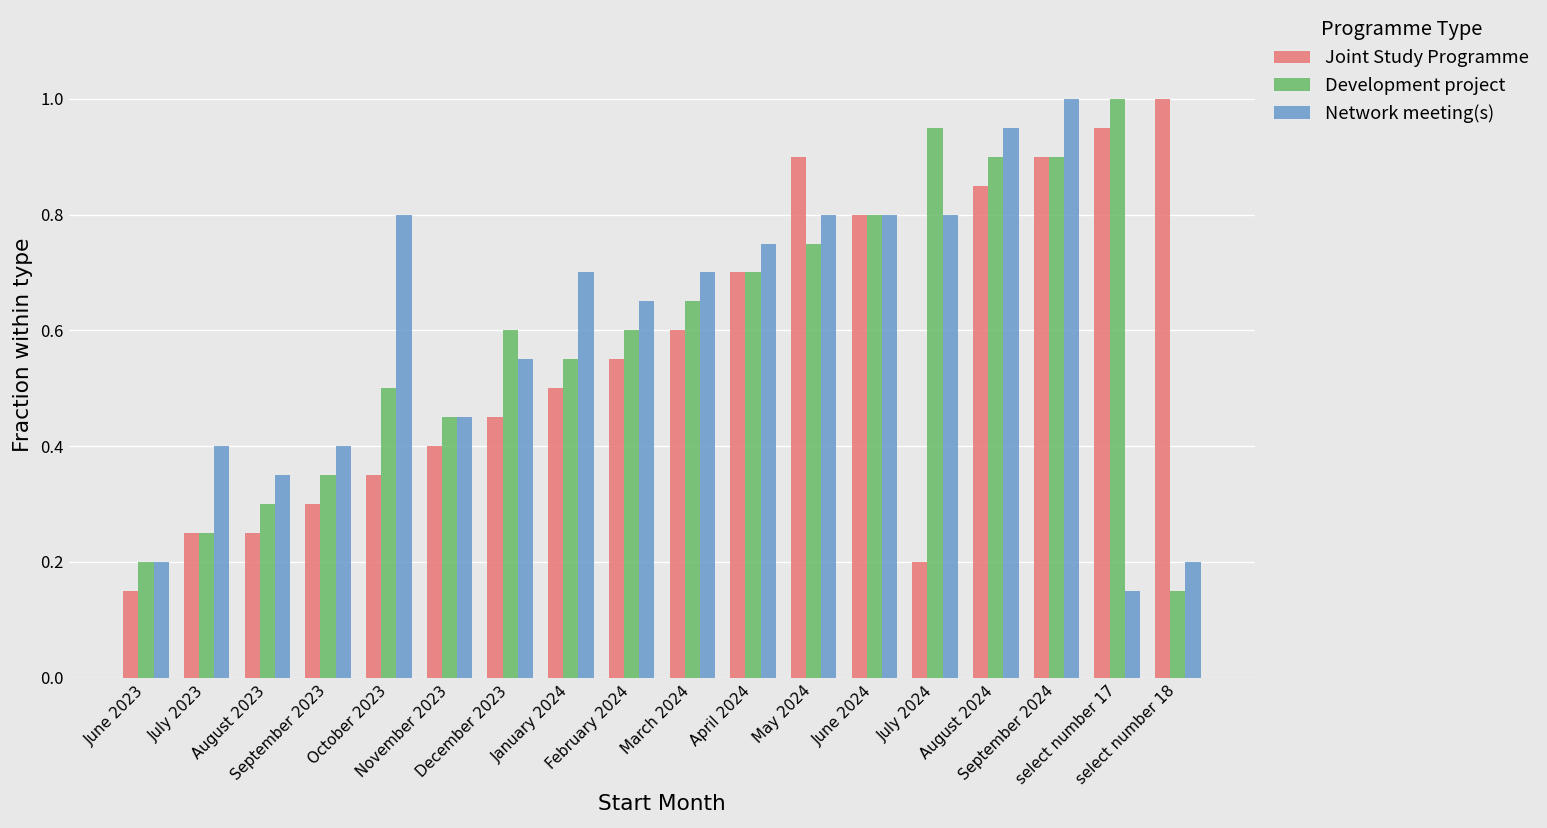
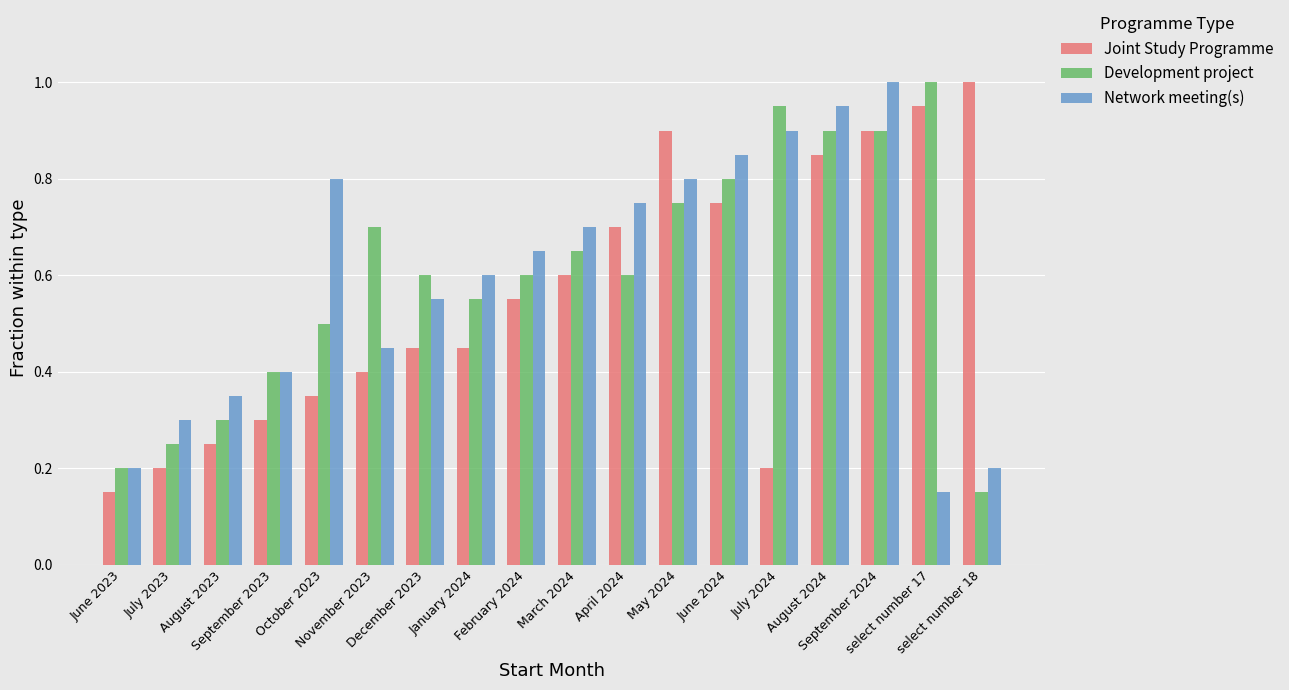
Joint Study Programme, July 2023: 0.25 -> 0.20
Network meeting(s), July 2023: 0.40 -> 0.30
Development project, September 2023: 0.35 -> 0.40
Development project, November 2023: 0.45 -> 0.70
Joint Study Programme, January 2024: 0.50 -> 0.45
Network meeting(s), January 2024: 0.70 -> 0.60
Development project, April 2024: 0.70 -> 0.60
Joint Study Programme, June 2024: 0.80 -> 0.75
Network meeting(s), June 2024: 0.80 -> 0.85
Network meeting(s), July 2024: 0.80 -> 0.90
